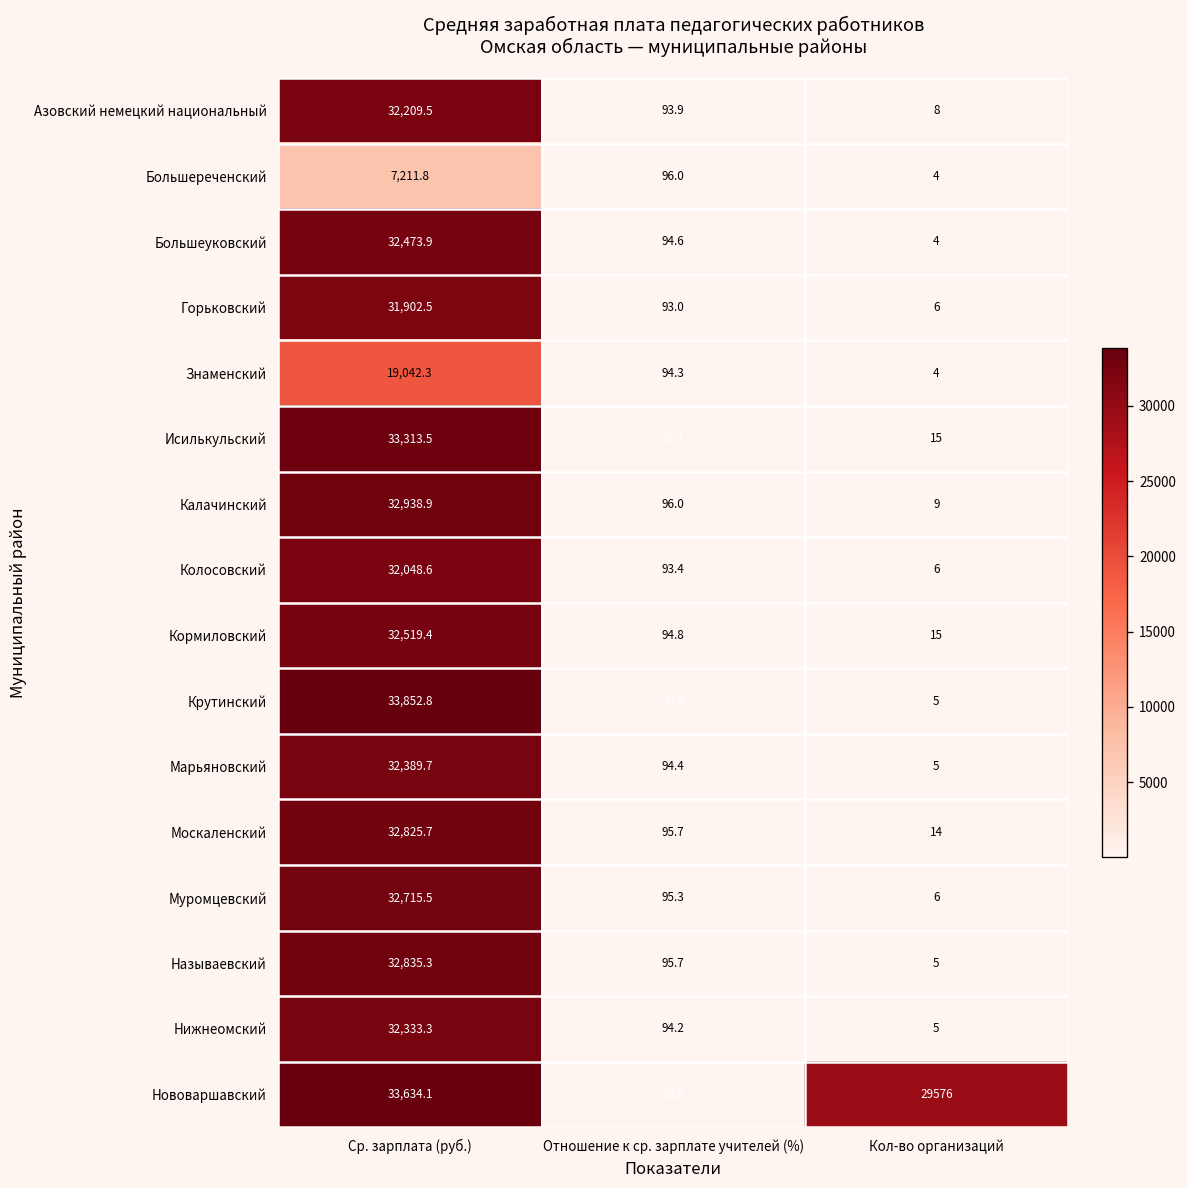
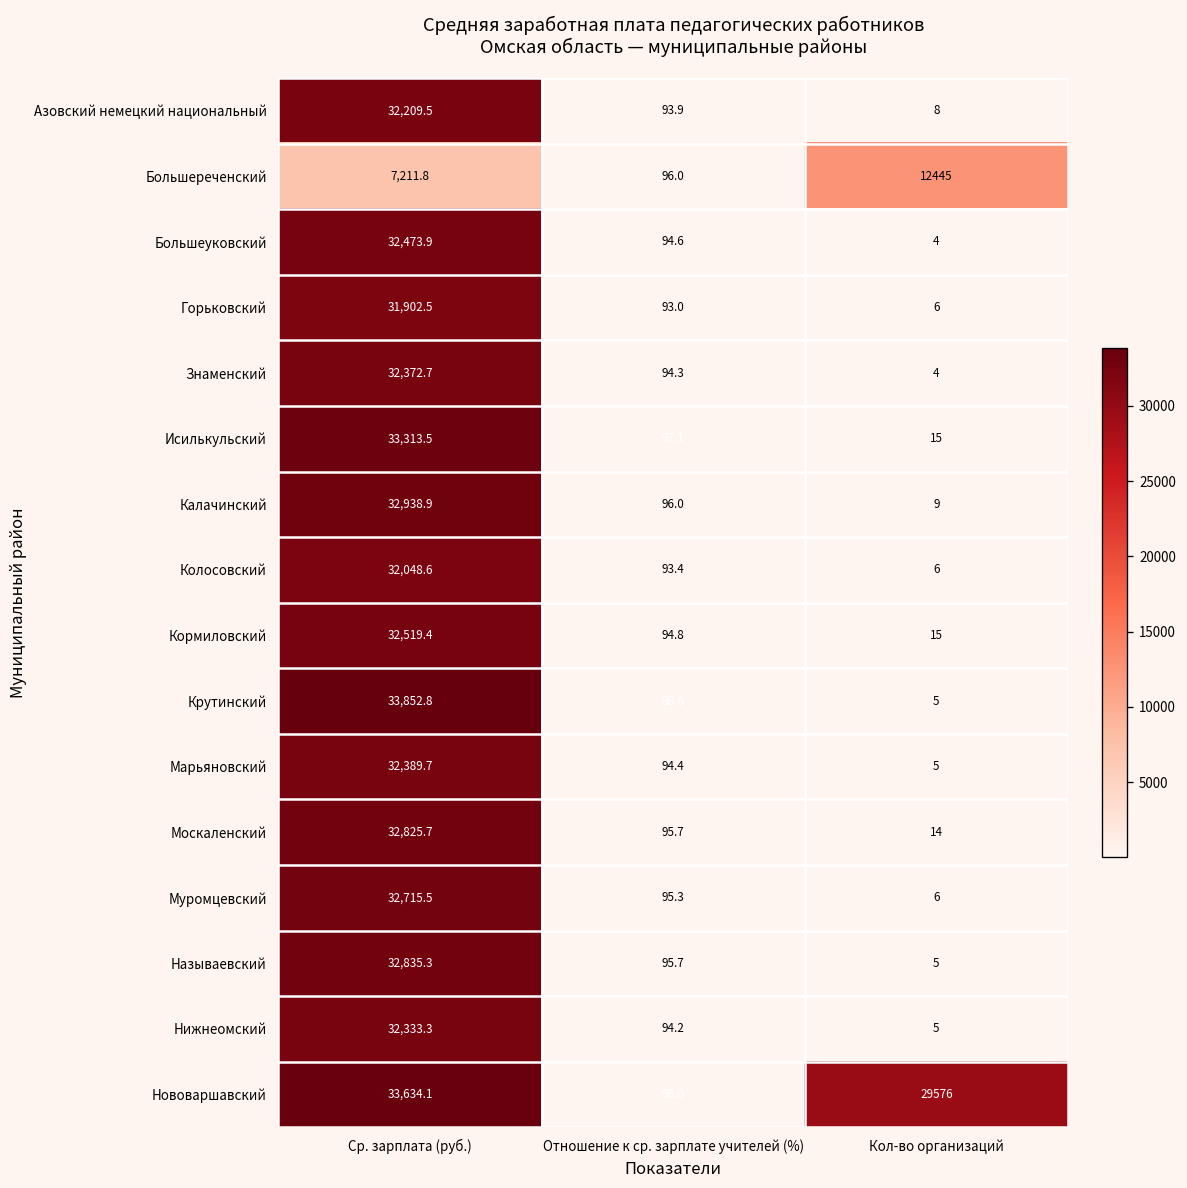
Большереченский, Кол-во организаций: 4 -> 12445
Знаменский, Ср. зарплата (руб.): 19,042.3 -> 32,372.7
